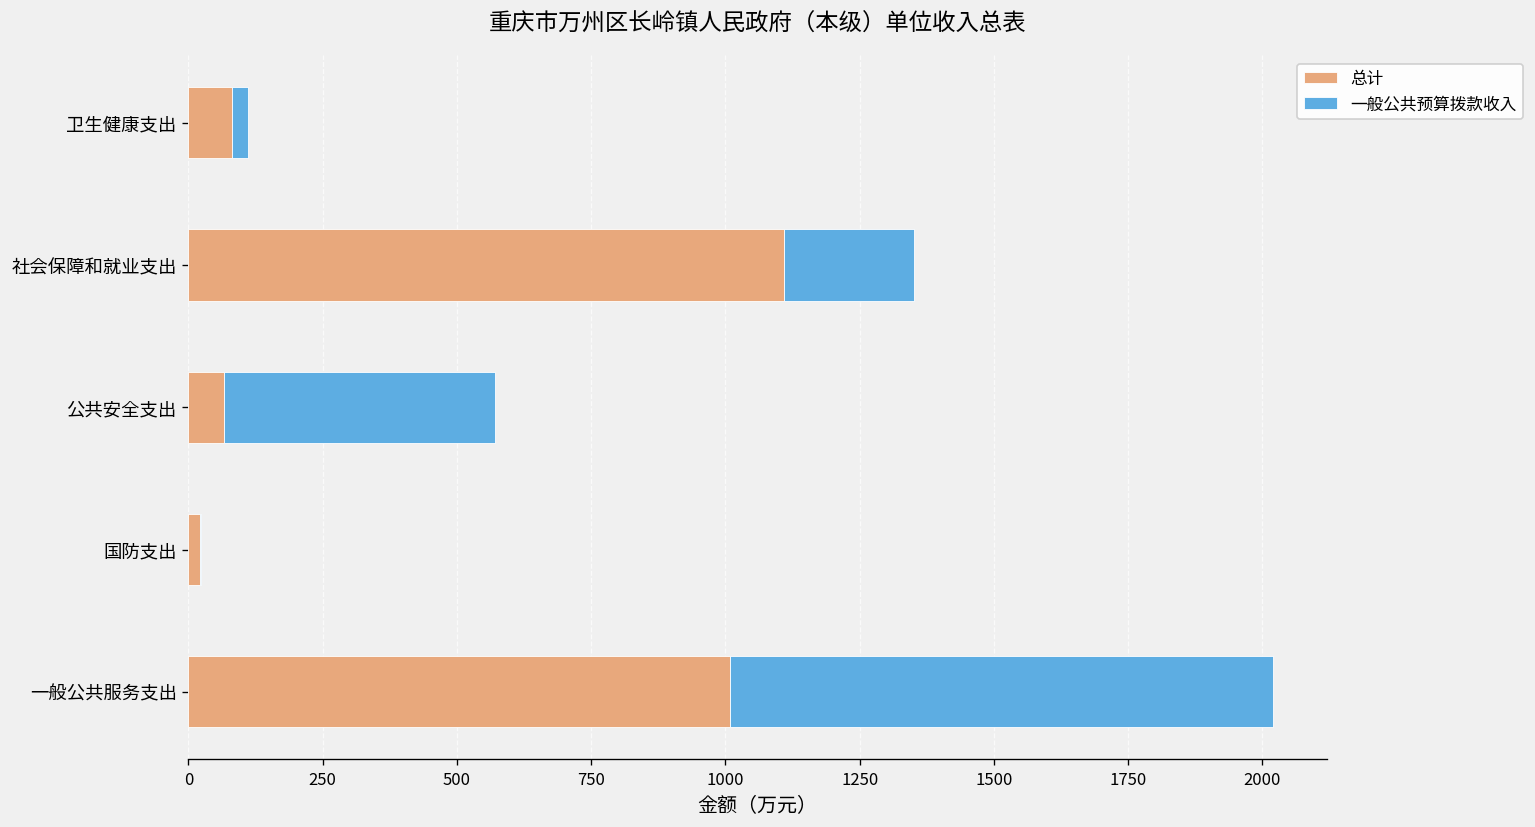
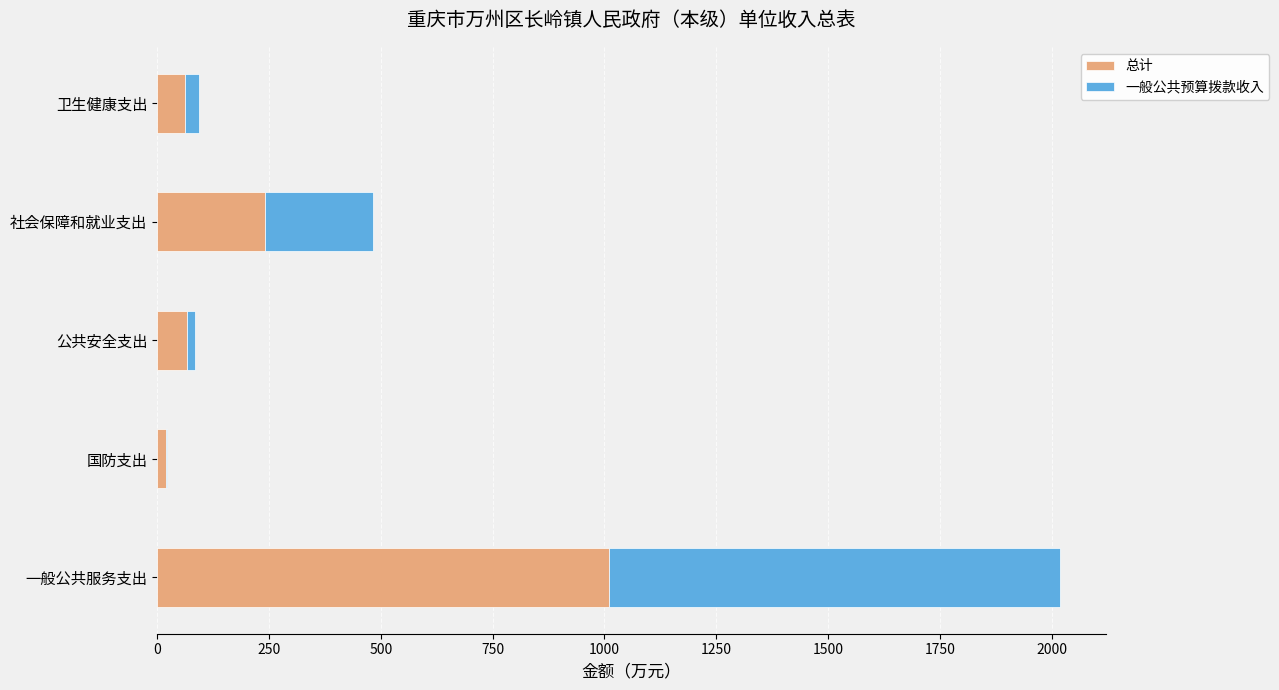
总计, 卫生健康支出: 80 -> 60
总计, 社会保障和就业支出: 1110 -> 240
一般公共预算拨款收入, 公共安全支出: 500 -> 20
